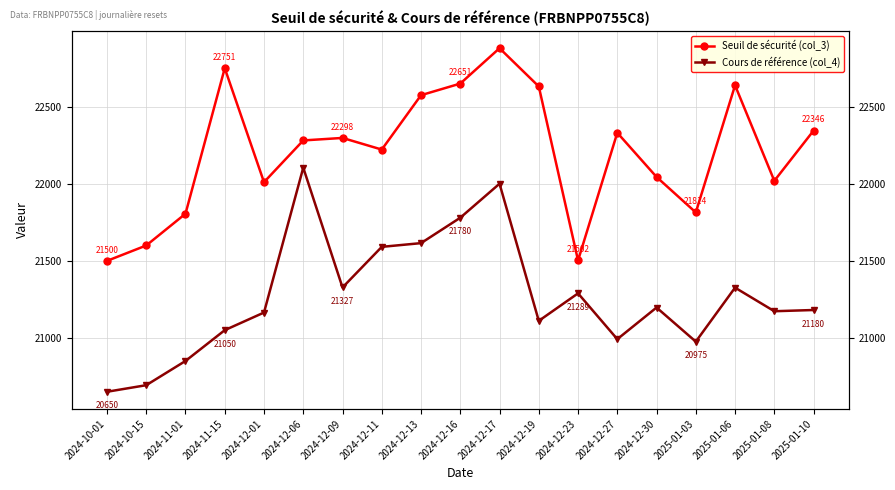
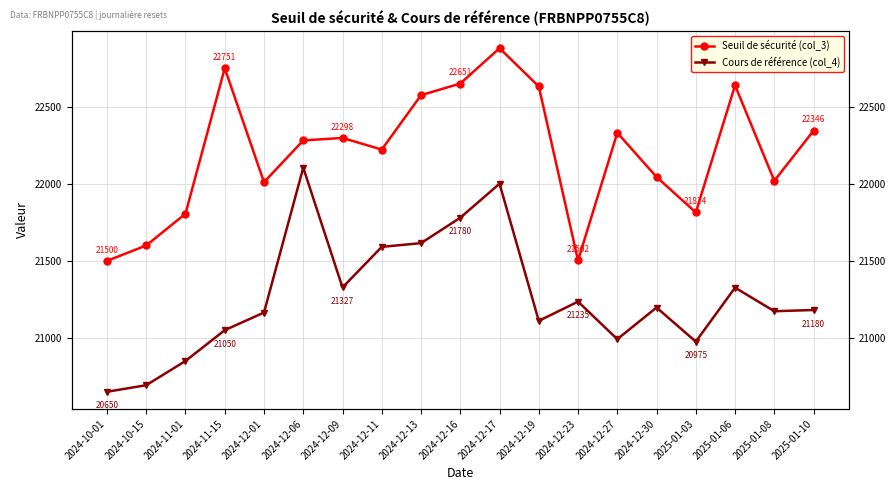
Cours de référence (col_4), 2024-12-23: 21289 -> 21235
